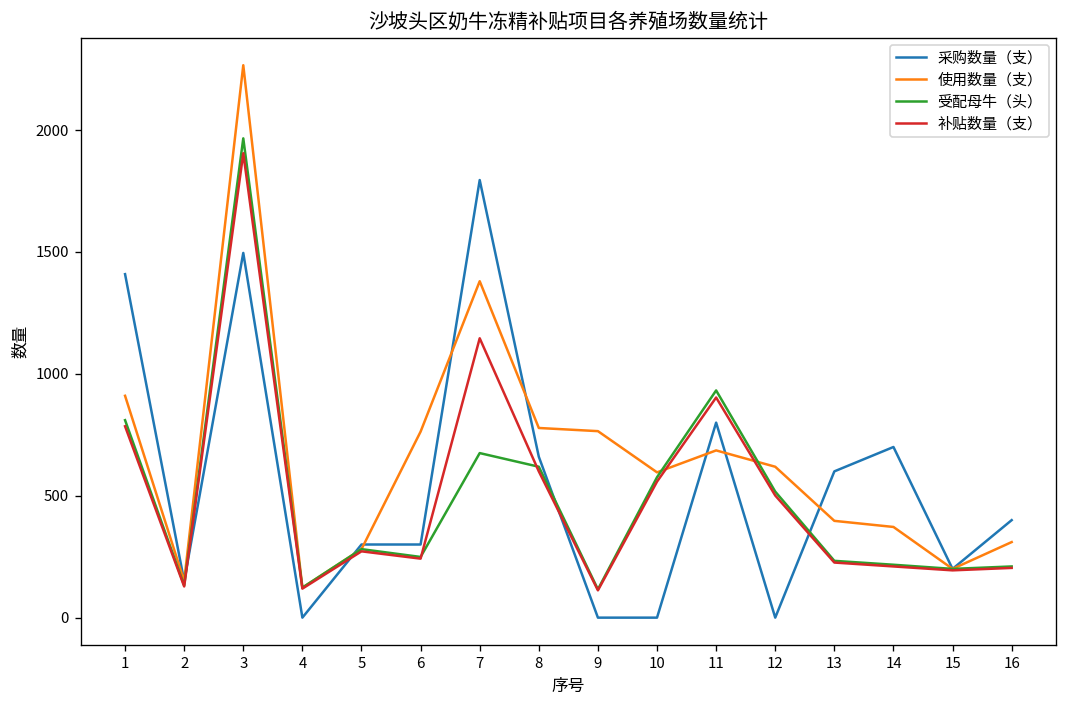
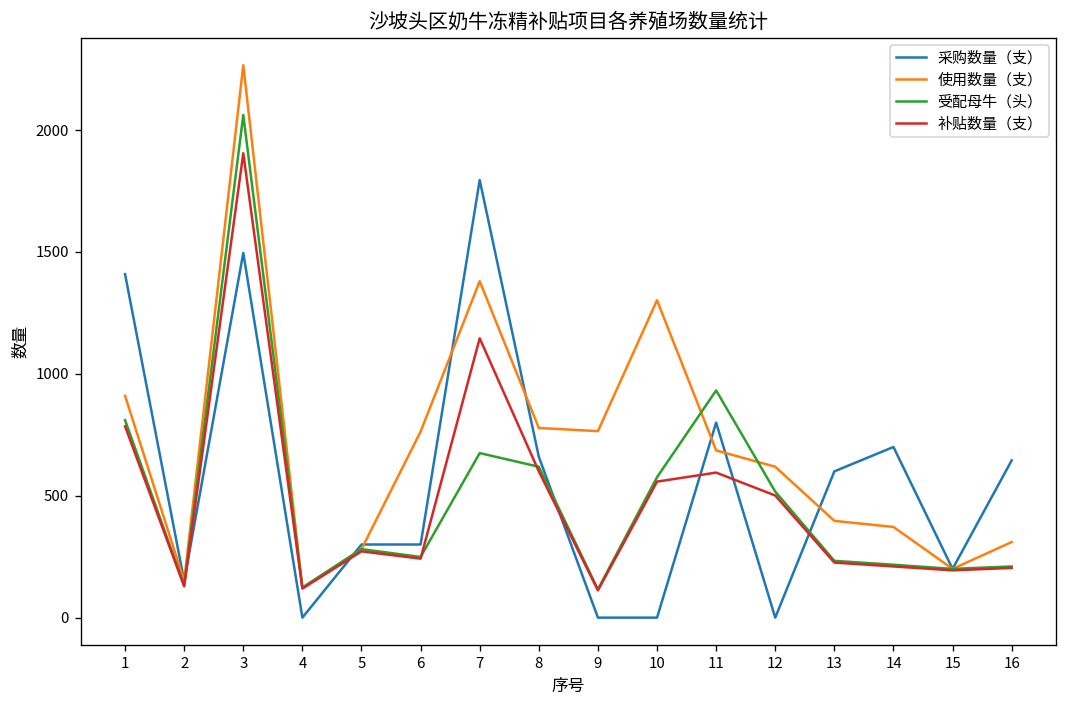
受配母牛（头）, 3: 1970 -> 2060
使用数量（支）, 10: 600 -> 1300
补贴数量（支）, 11: 900 -> 600
采购数量（支）, 16: 400 -> 650
